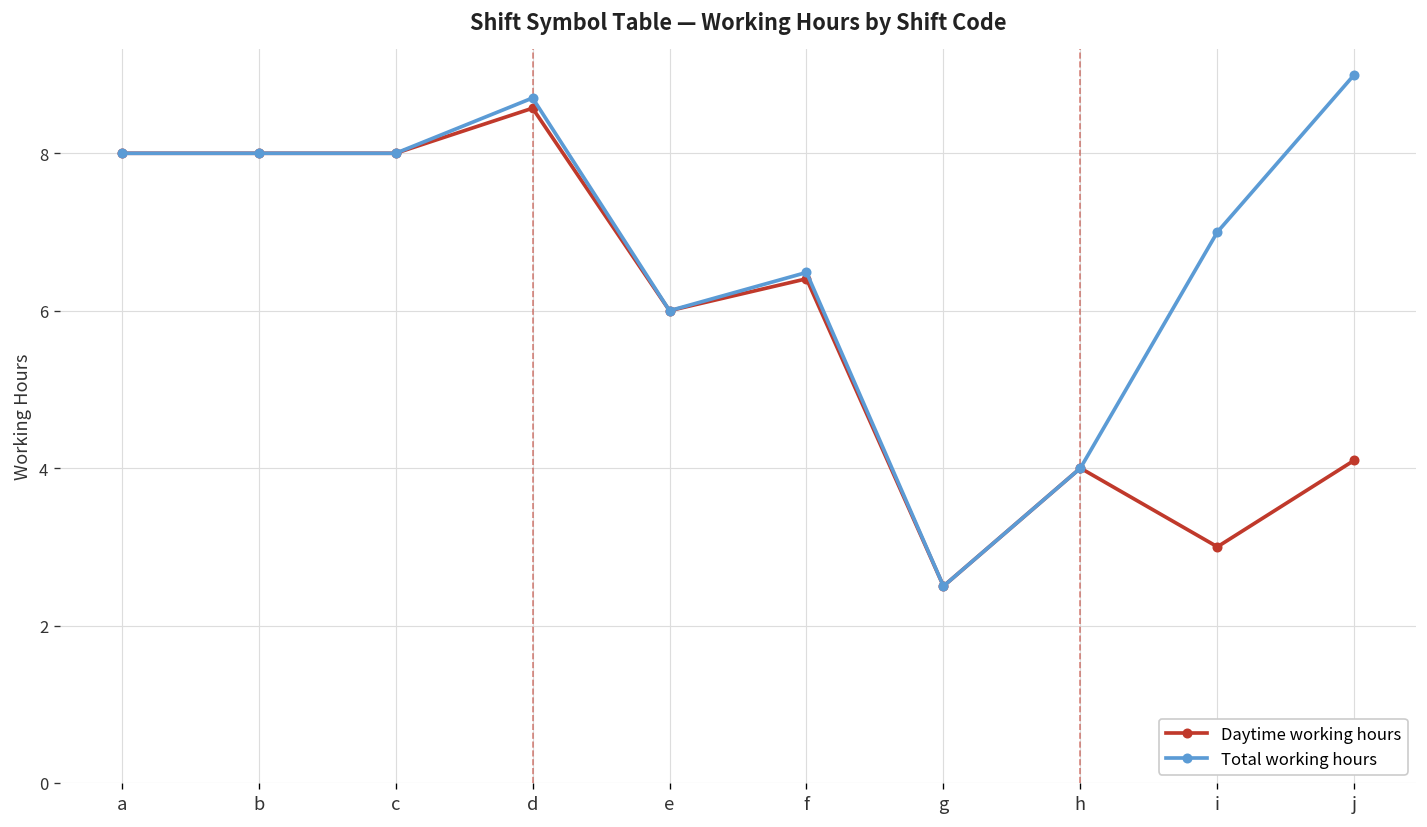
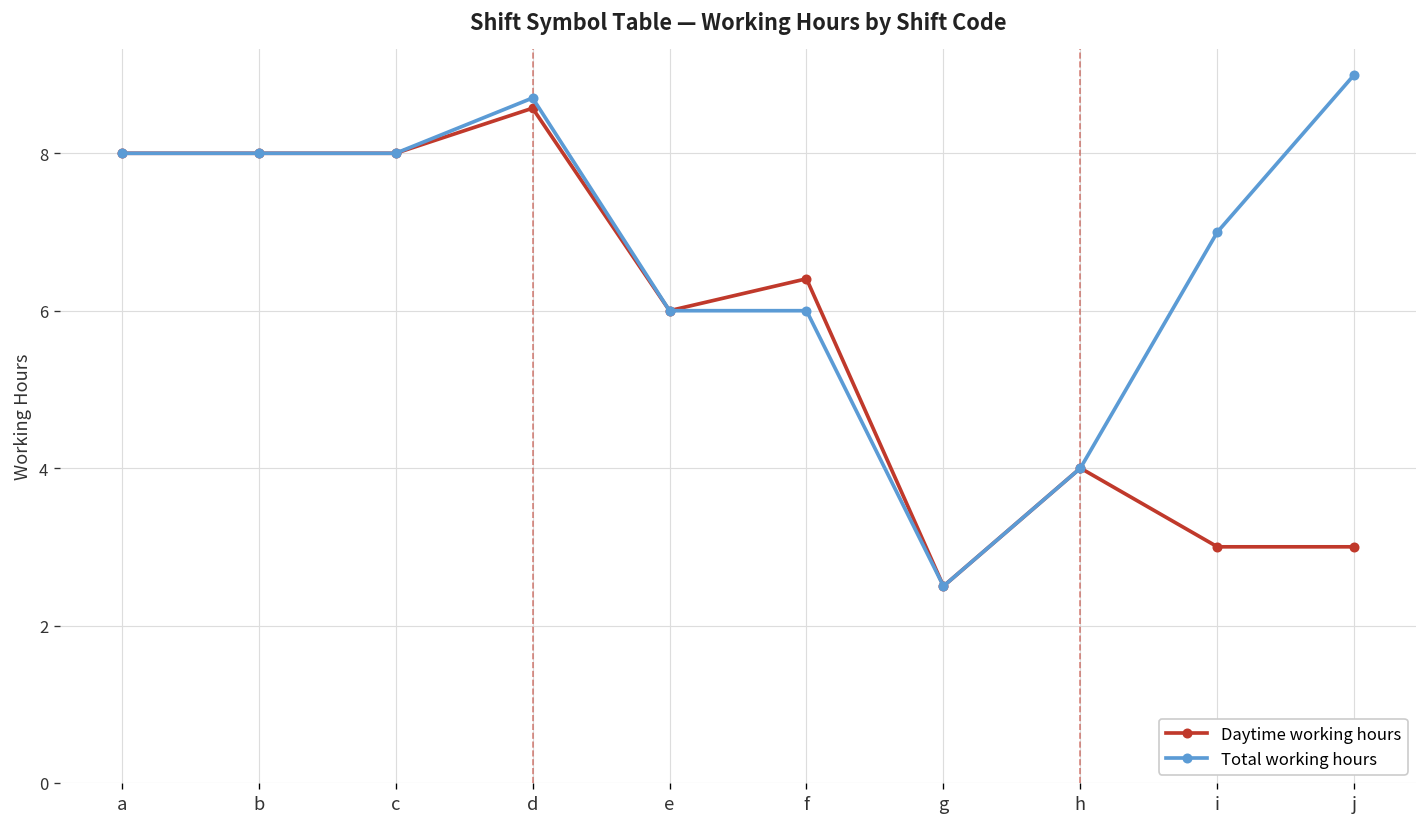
Total working hours, f: 6.5 -> 6.0
Daytime working hours, j: 4.1 -> 3.0
